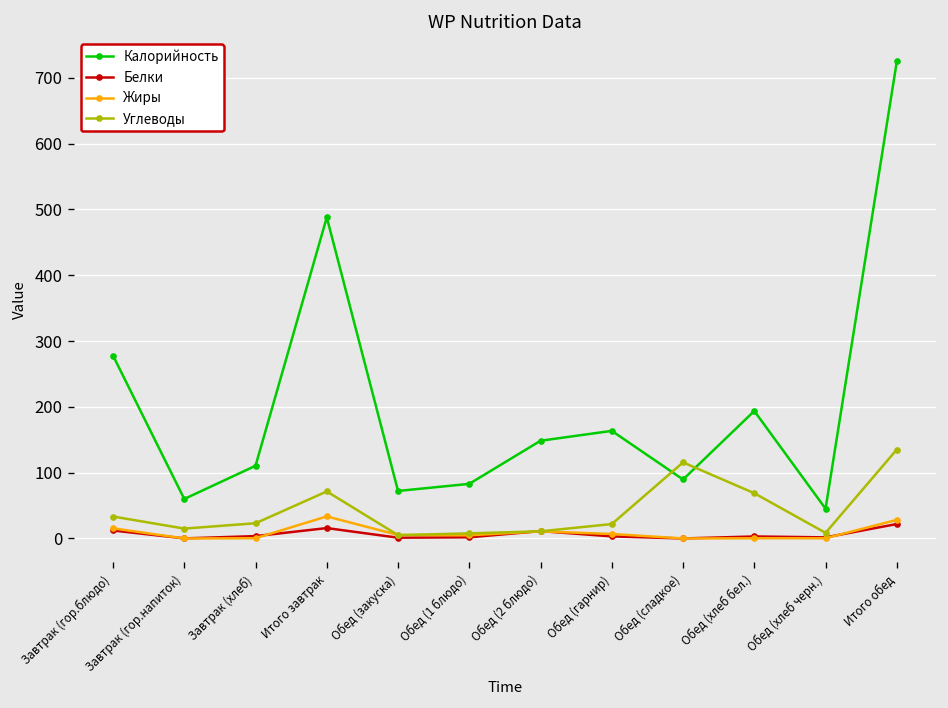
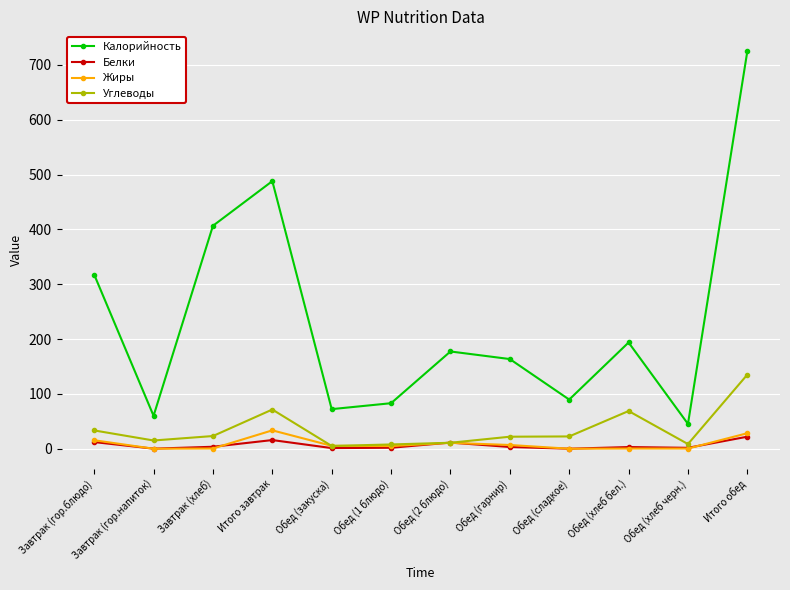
Калорийность, Завтрак (гор.блюдо): 280 -> 320
Калорийность, Завтрак (хлеб): 110 -> 410
Калорийность, Обед (2 блюдо): 150 -> 180
Углеводы, Обед (сладкое): 120 -> 20
